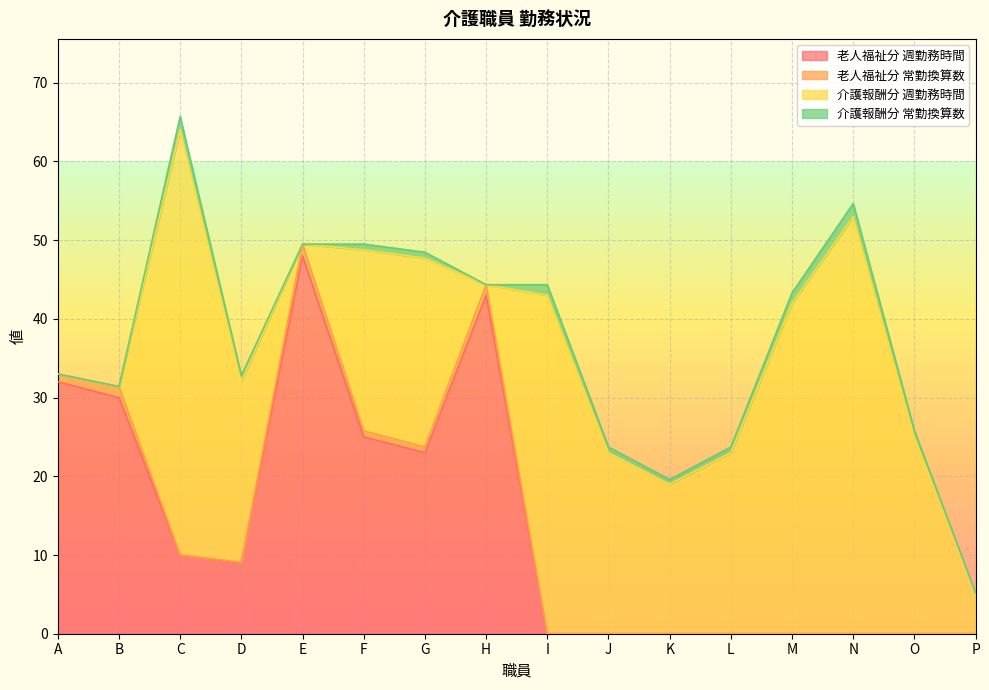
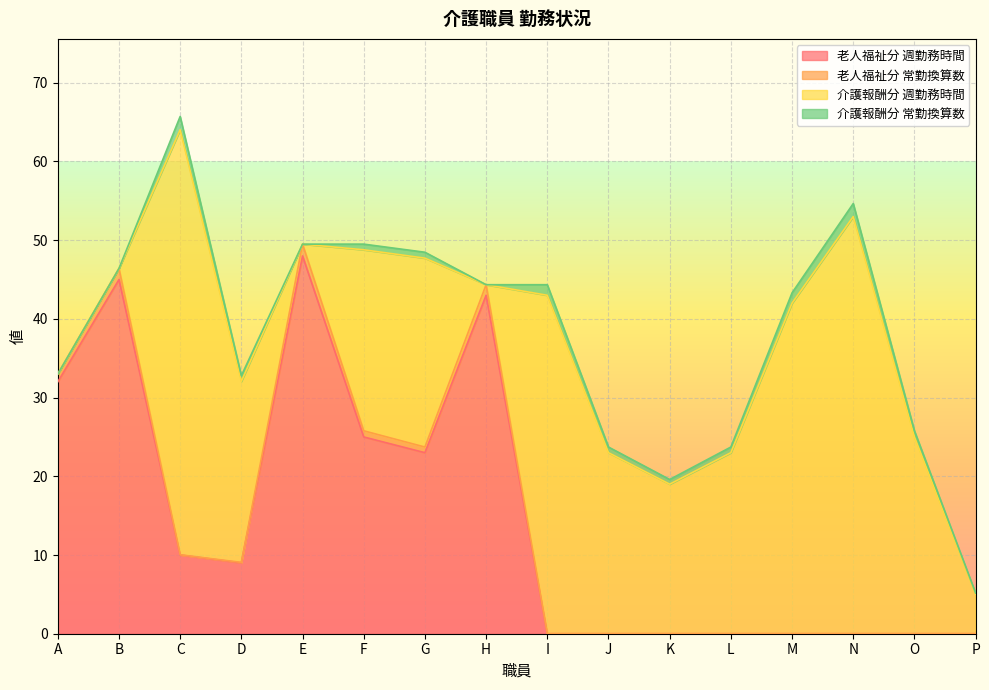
老人福祉分 週勤務時間, B: 30 -> 45
